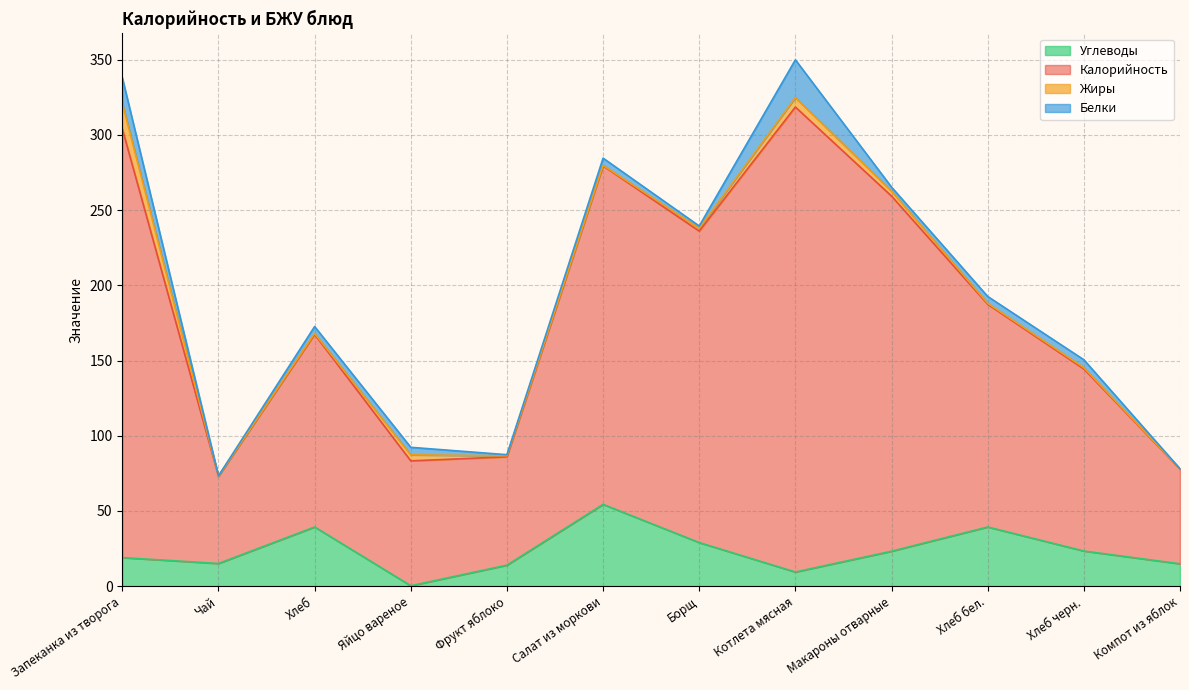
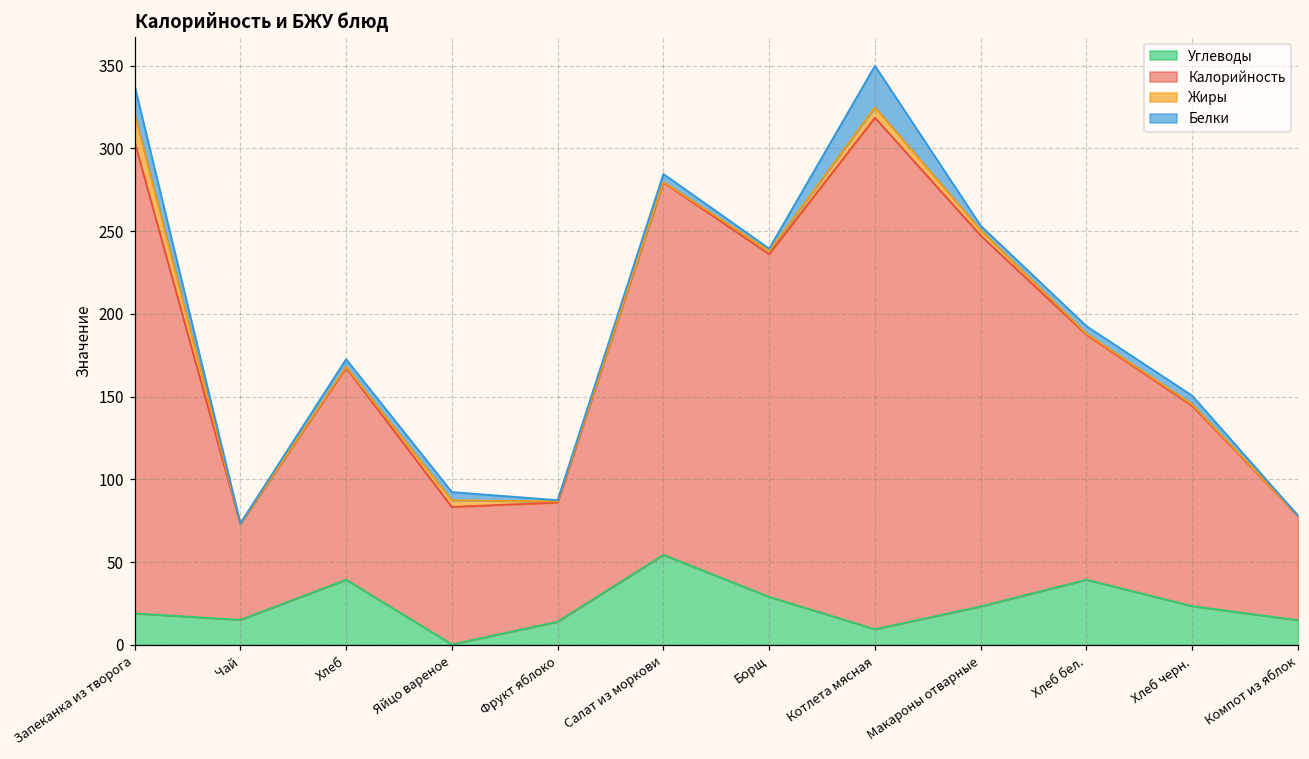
Калорийность, Макароны отварные: 236 -> 224
